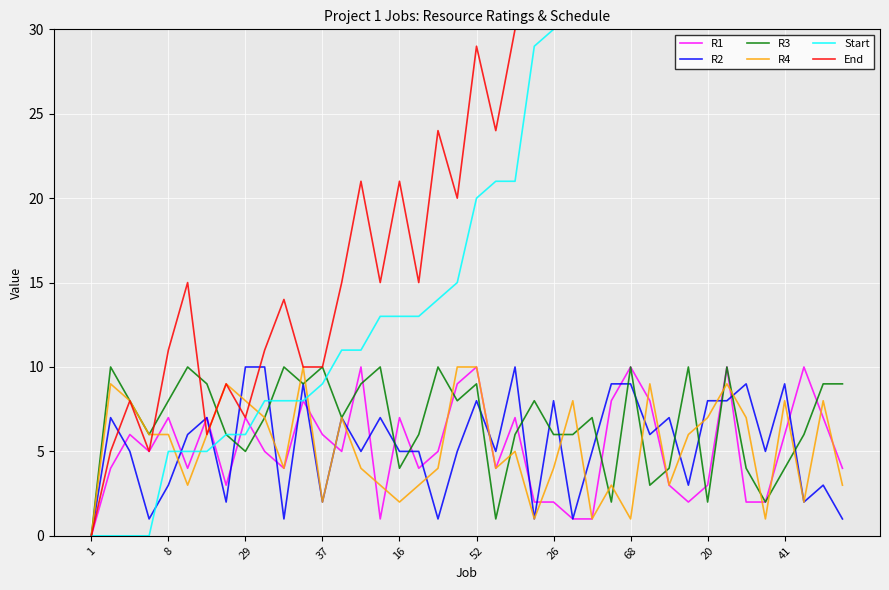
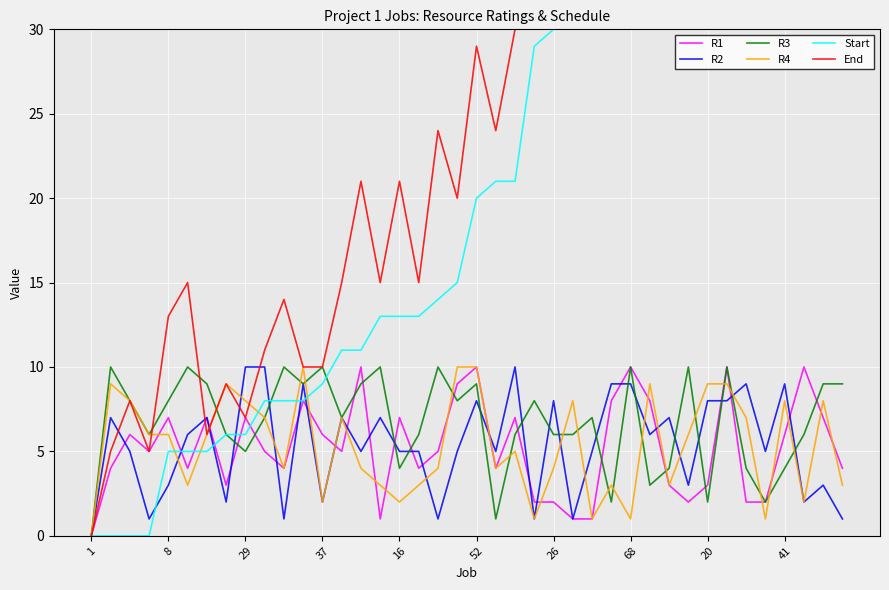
End, 8: 11 -> 13
R4, 20: 7 -> 9
